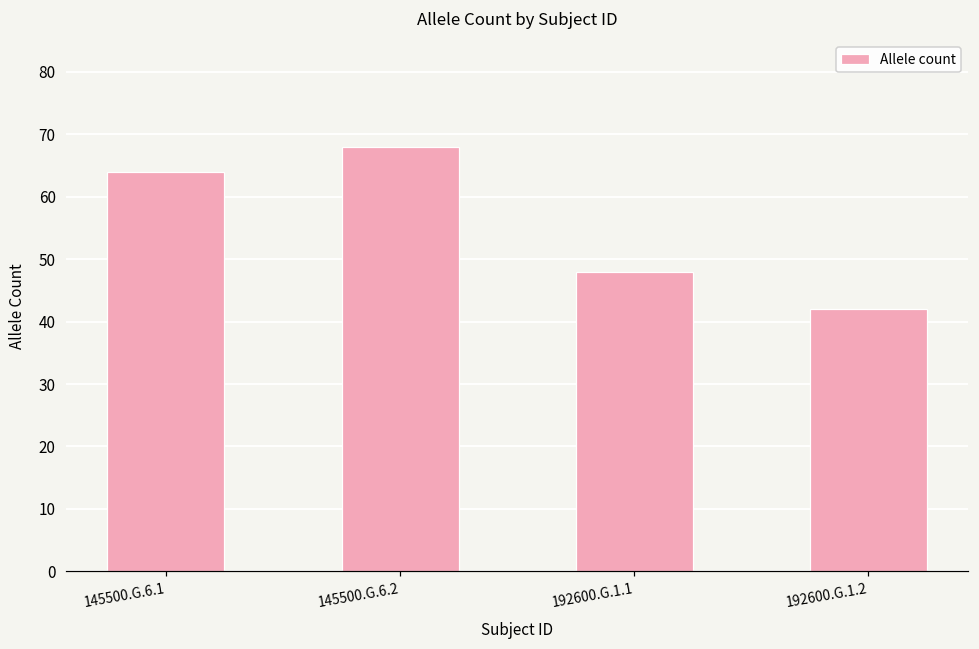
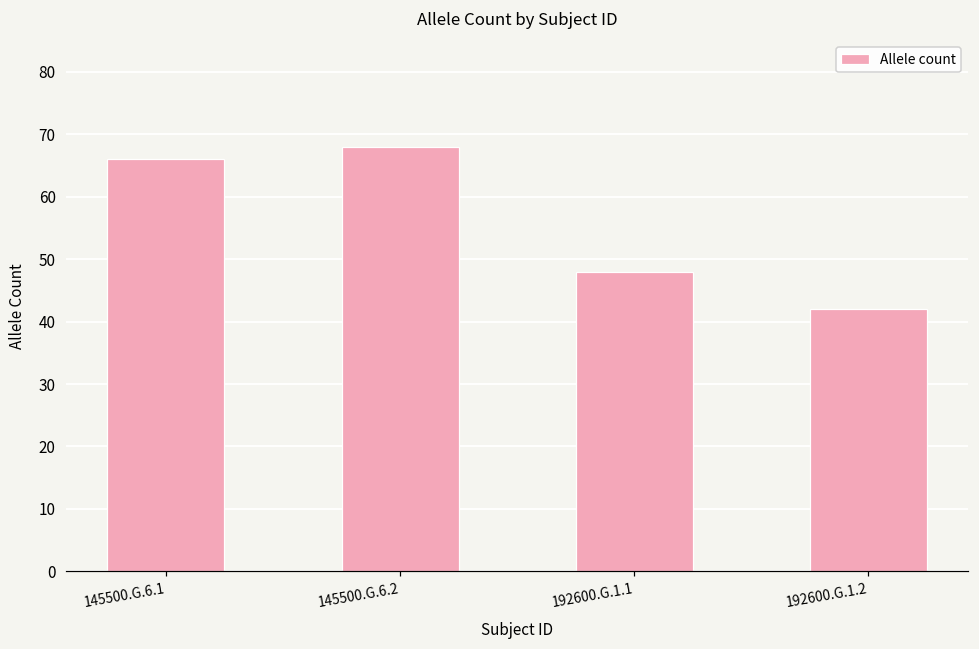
145500.G.6.1: 64 -> 66
